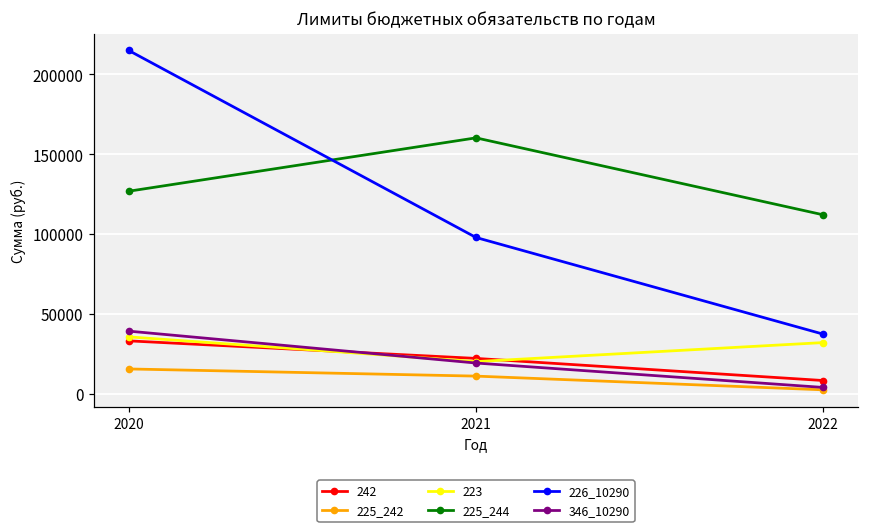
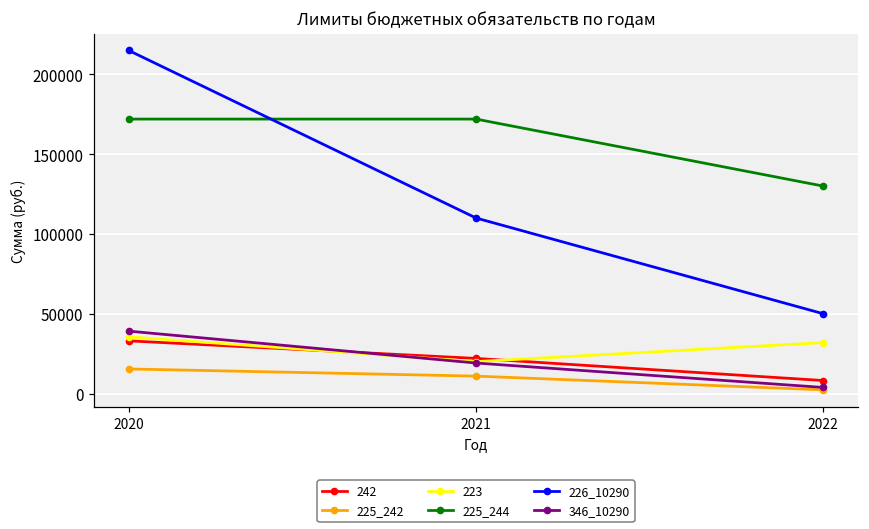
225_244, 2020: 127000 -> 172000
225_244, 2021: 160000 -> 172000
226_10290, 2021: 98000 -> 110000
225_244, 2022: 112000 -> 130000
226_10290, 2022: 37000 -> 50000
